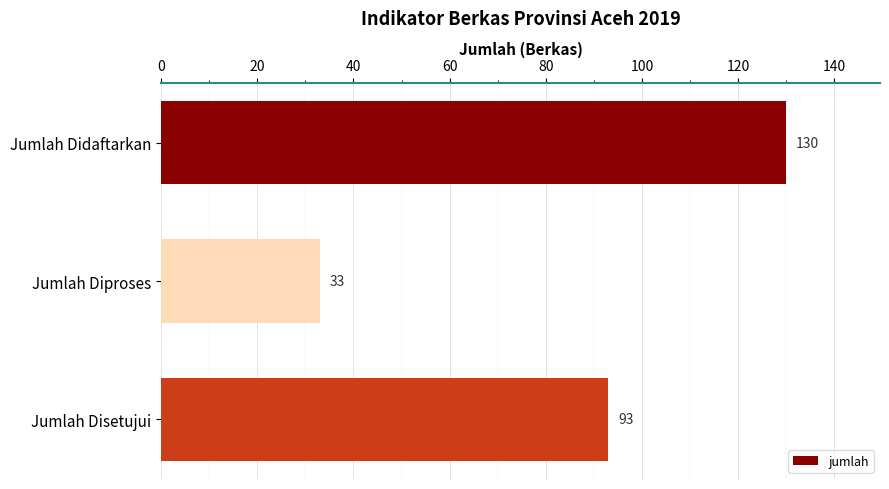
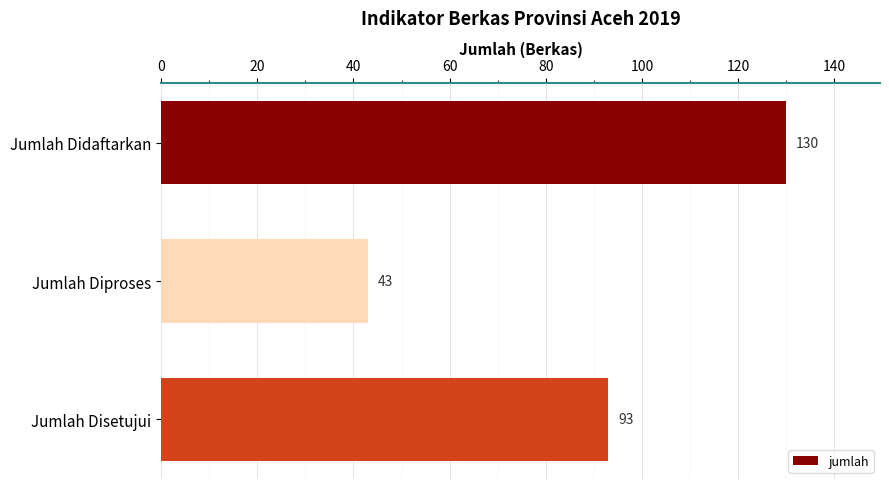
Jumlah Diproses: 33 -> 43
